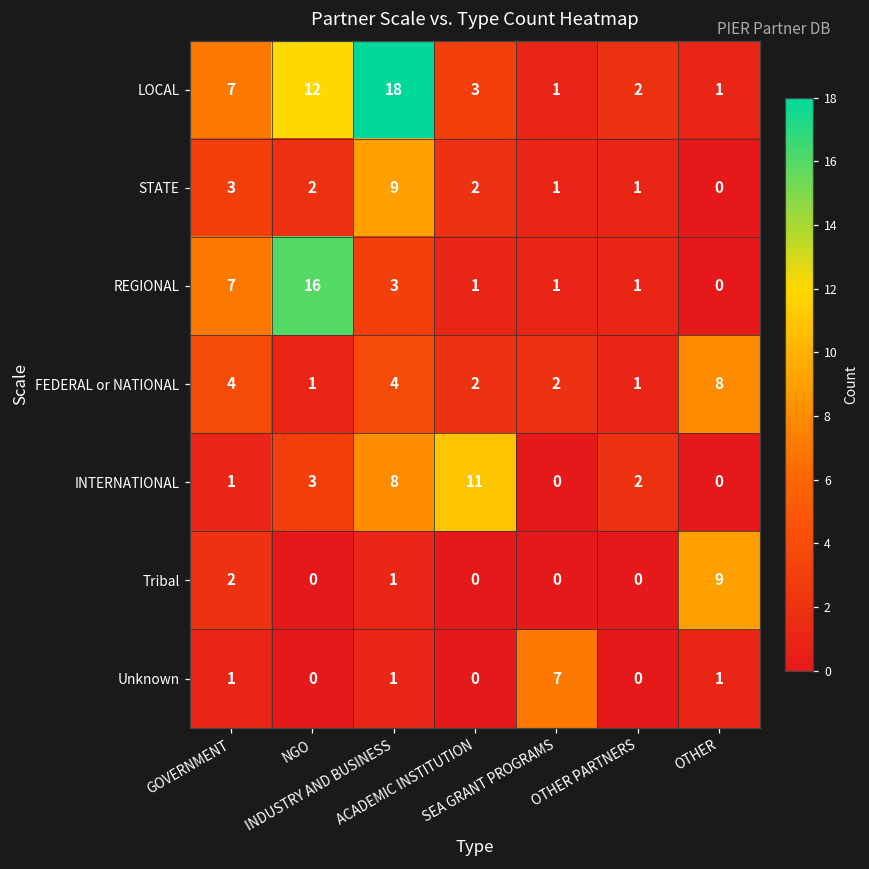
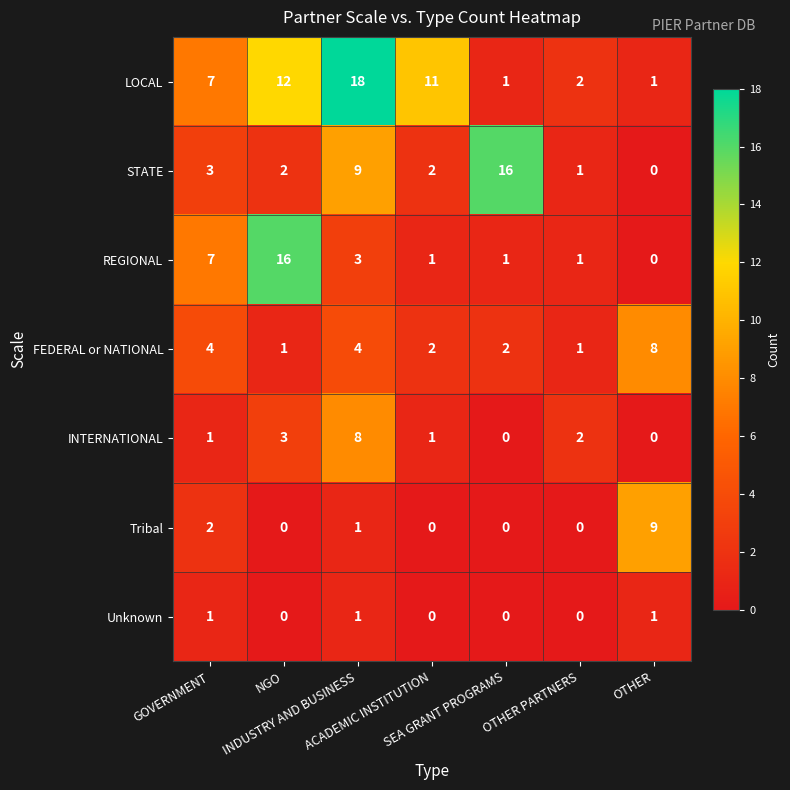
LOCAL, ACADEMIC INSTITUTION: 3 -> 11
STATE, SEA GRANT PROGRAMS: 1 -> 16
INTERNATIONAL, ACADEMIC INSTITUTION: 11 -> 1
Unknown, SEA GRANT PROGRAMS: 7 -> 0
